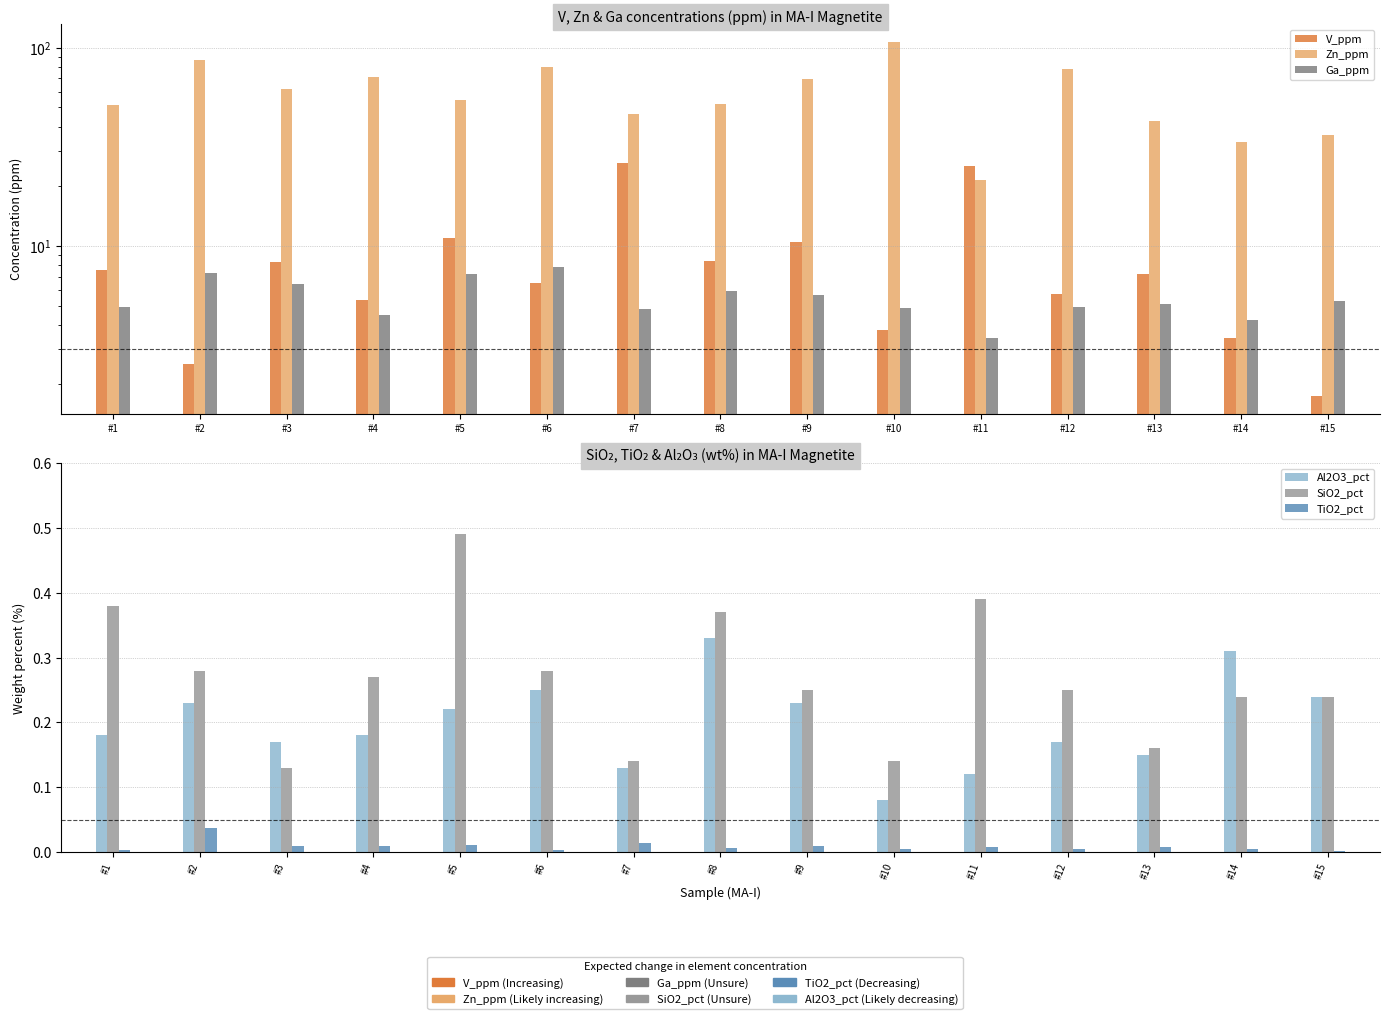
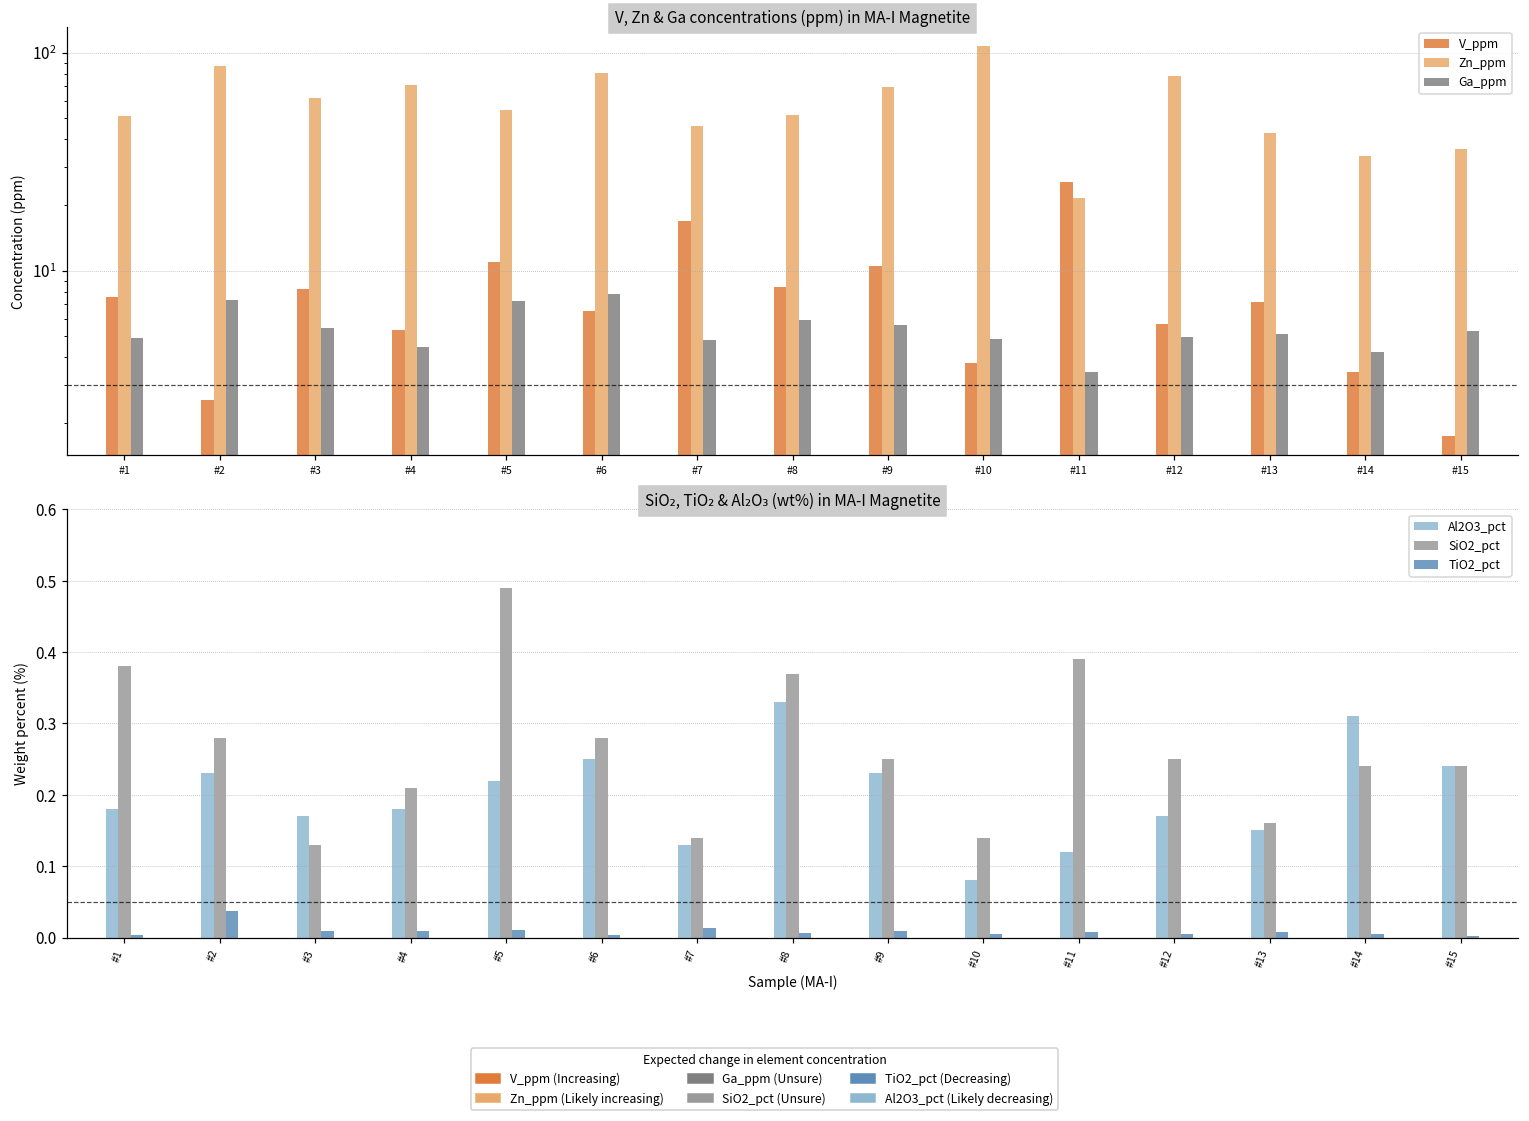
V, Zn & Ga concentrations (ppm) in MA-I Magnetite, Ga_ppm, #3: 6.4 -> 5.4
V, Zn & Ga concentrations (ppm) in MA-I Magnetite, V_ppm, #7: 26 -> 17
SiO₂, TiO₂ & Al₂O₃ (wt%) in MA-I Magnetite, SiO2_pct, #4: 0.27 -> 0.21
